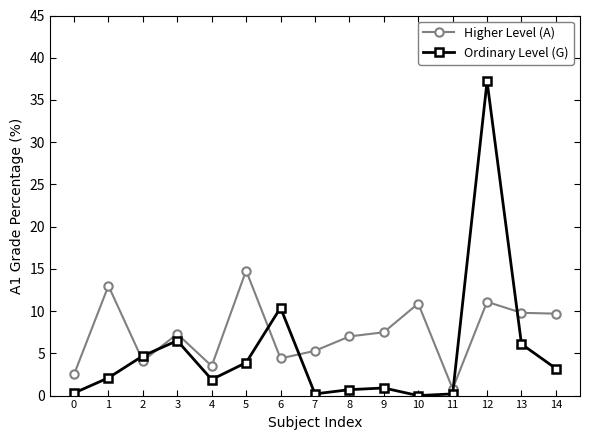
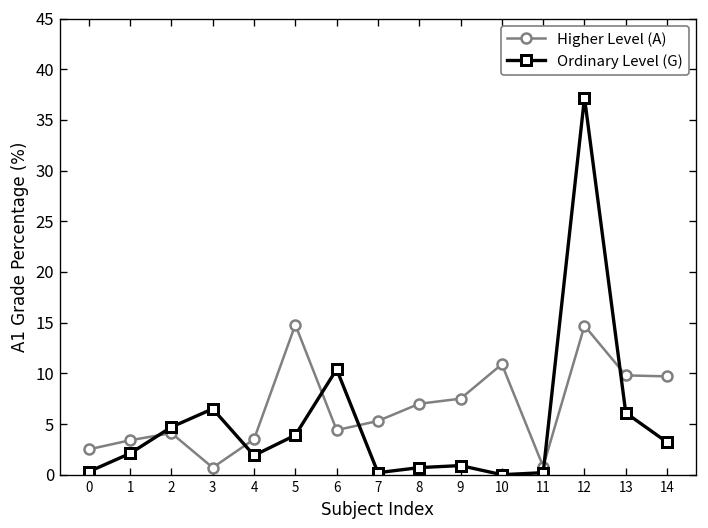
Higher Level (A), 1: 13 -> 3
Higher Level (A), 3: 7 -> 1
Higher Level (A), 12: 11 -> 15
